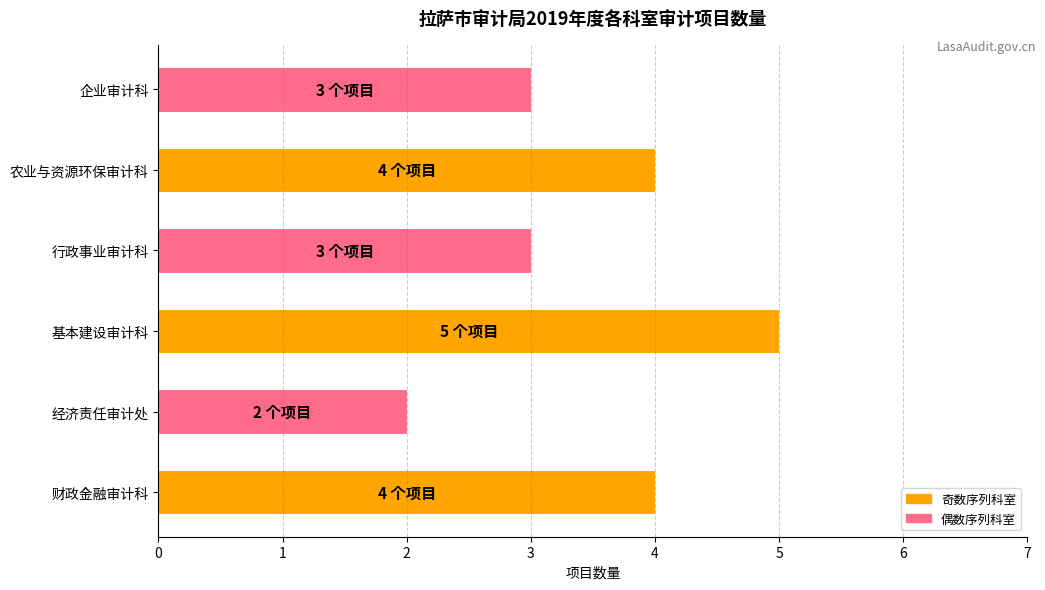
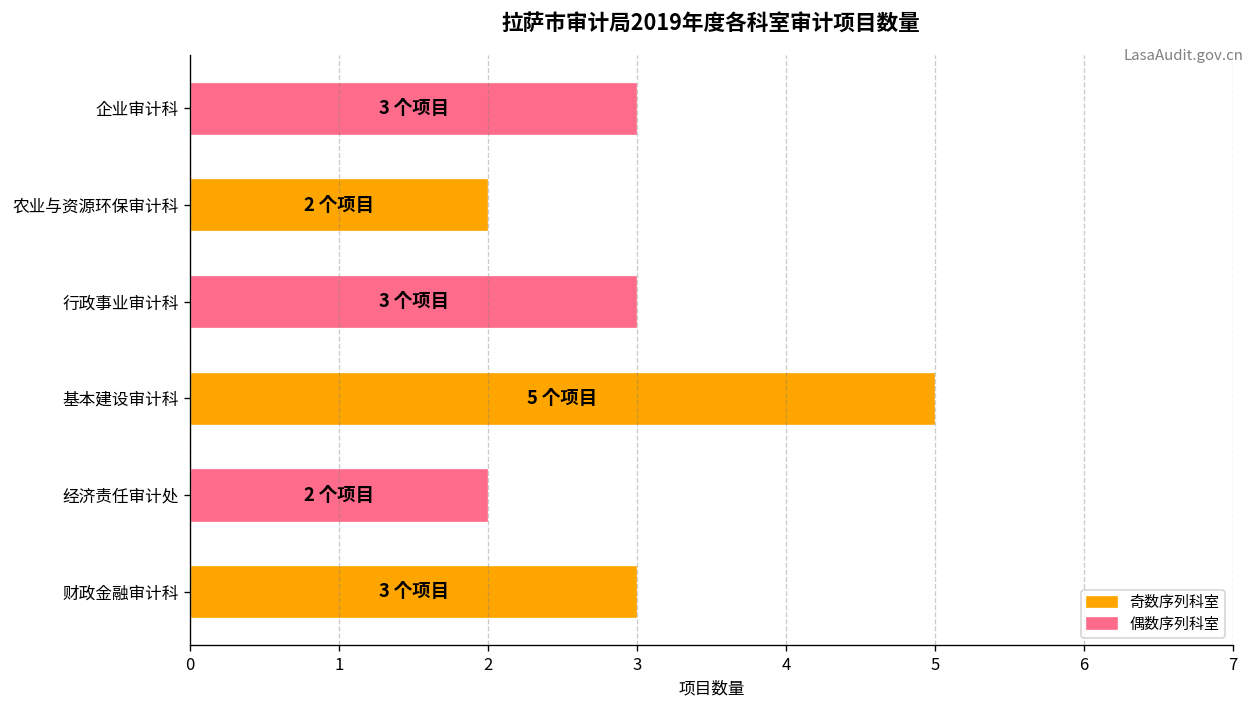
农业与资源环保审计科: 4 -> 2
财政金融审计科: 4 -> 3
